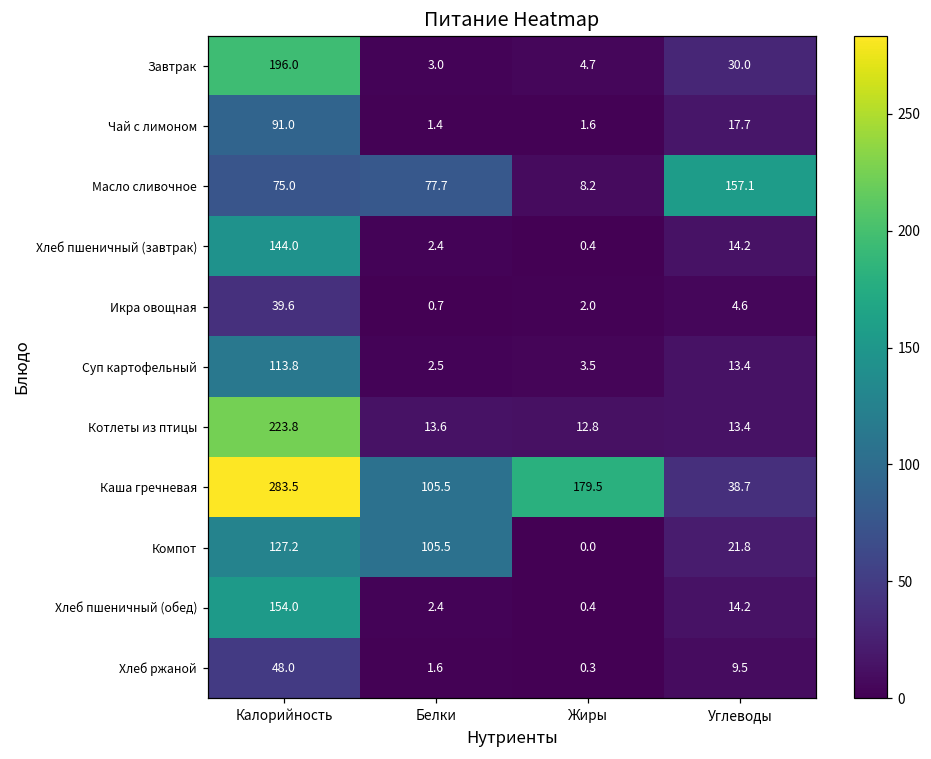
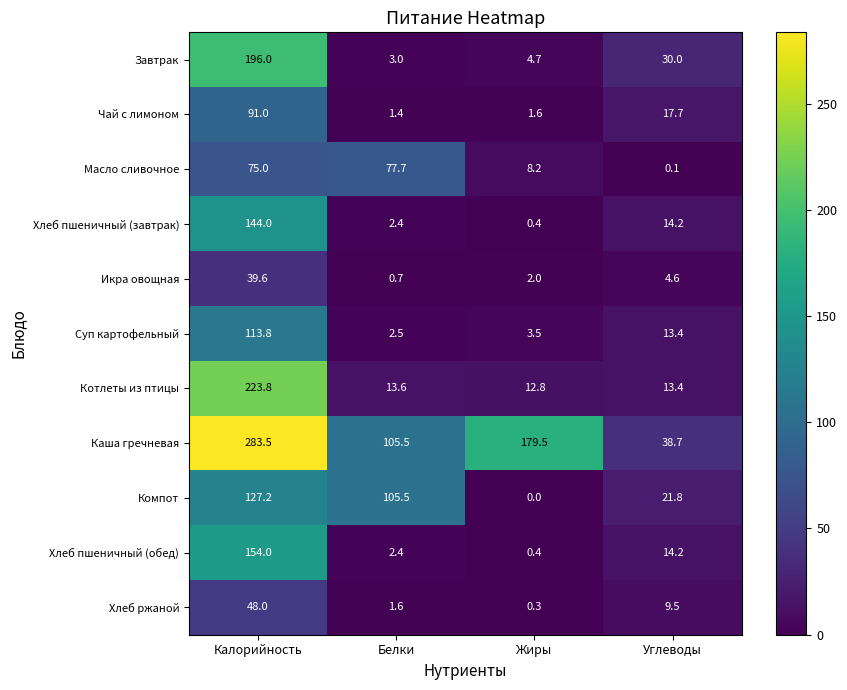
Масло сливочное, Углеводы: 157.1 -> 0.1
